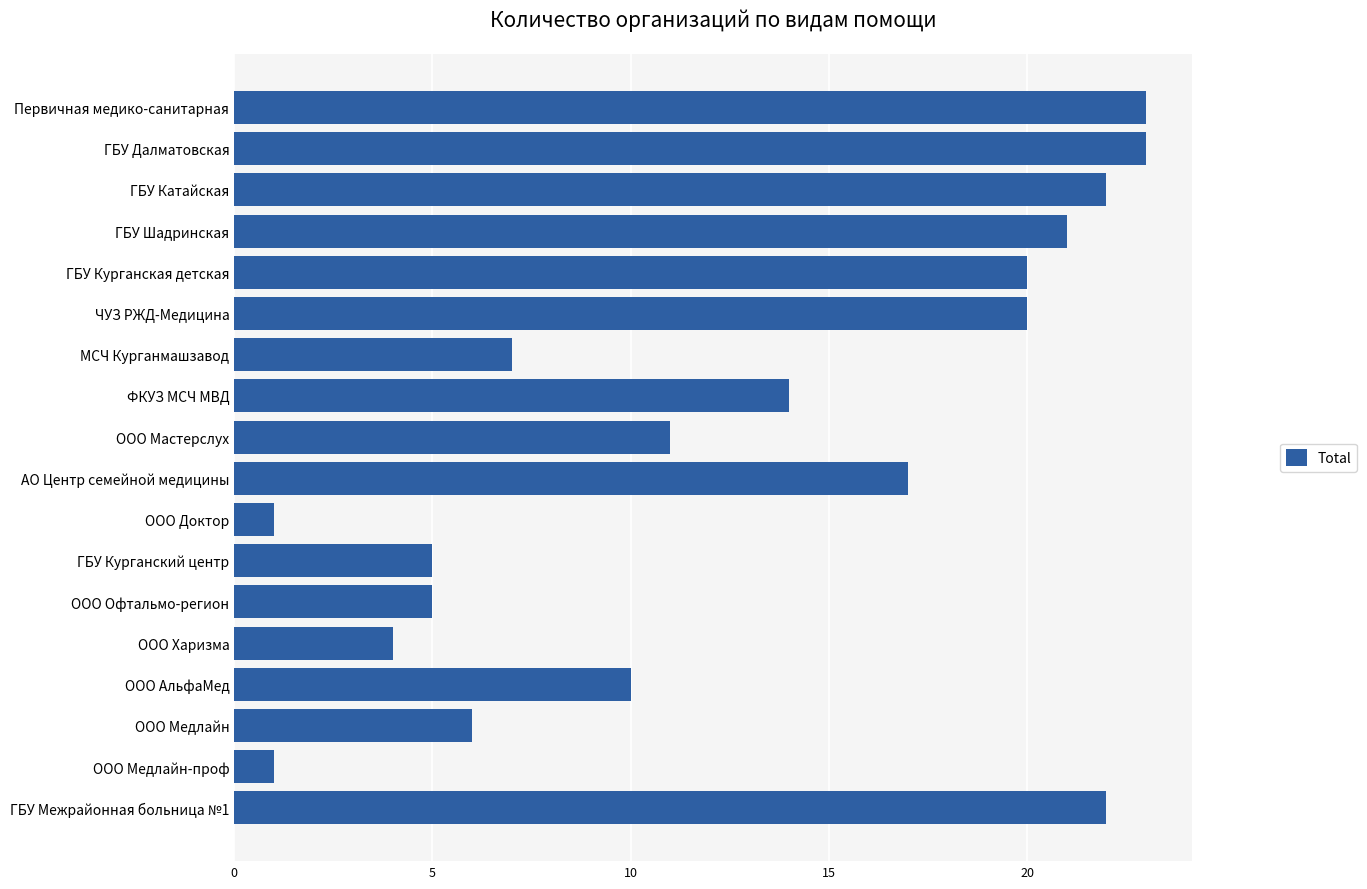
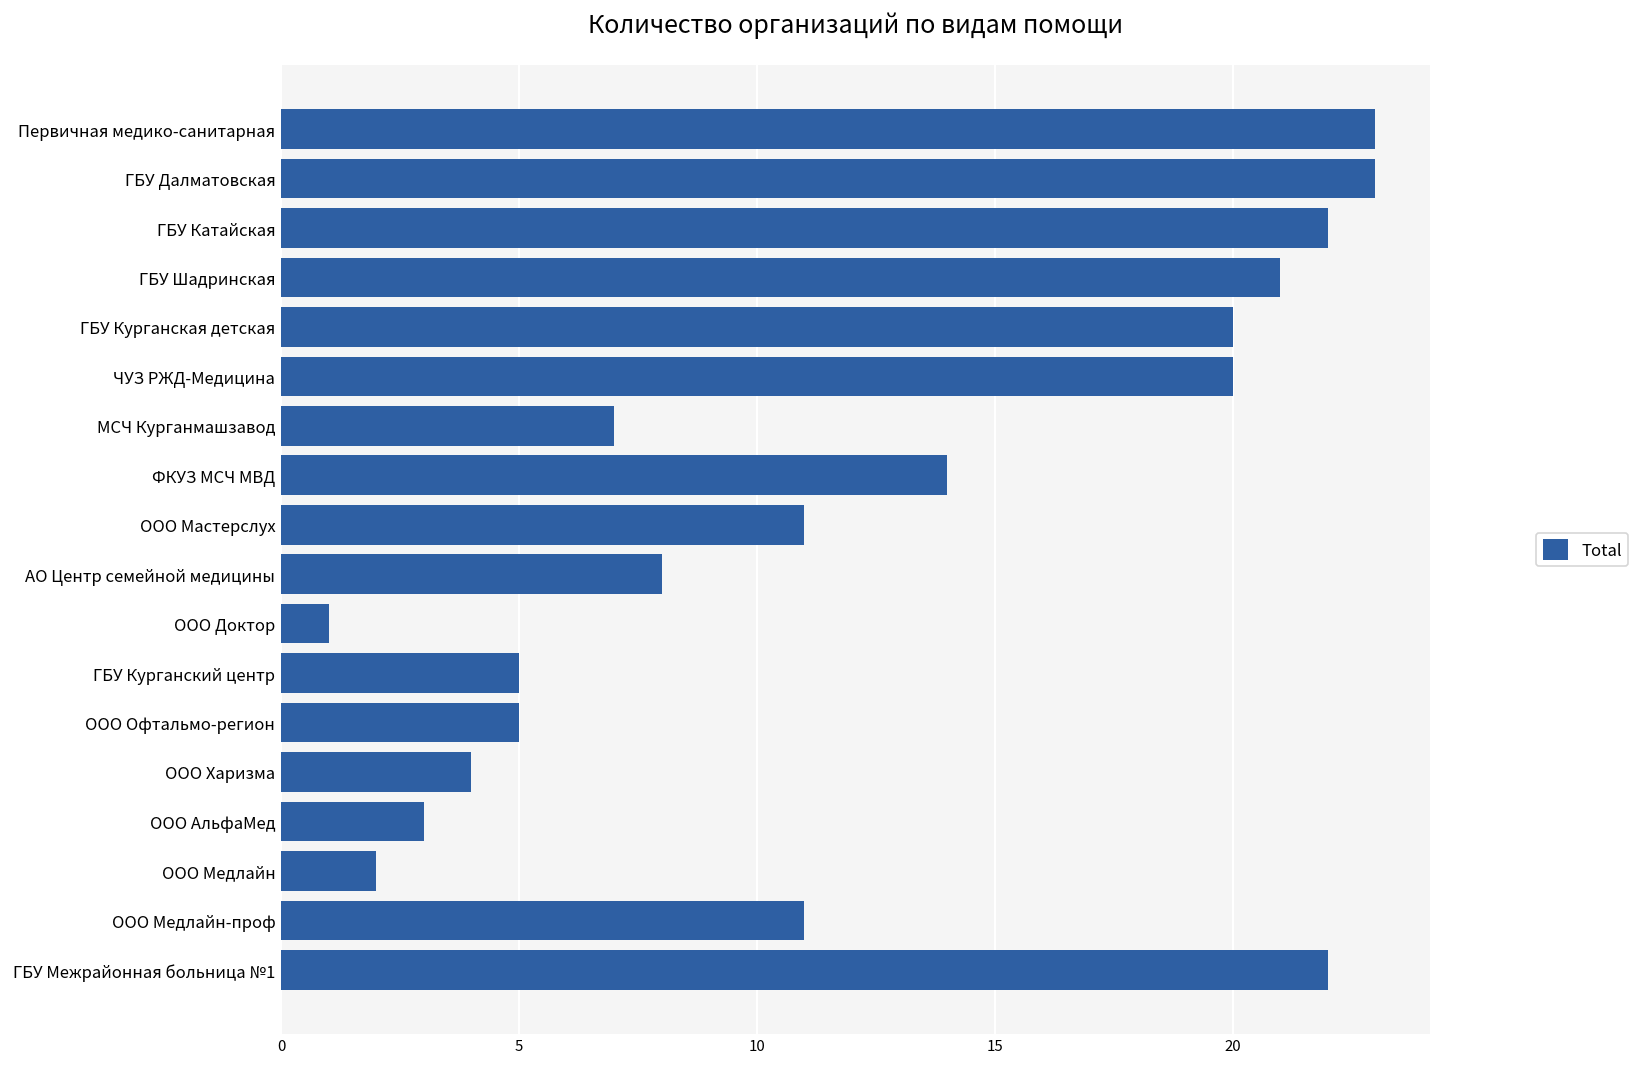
АО Центр семейной медицины: 17 -> 8
ООО АльфаМед: 10 -> 3
ООО Медлайн: 6 -> 2
ООО Медлайн-проф: 1 -> 11
